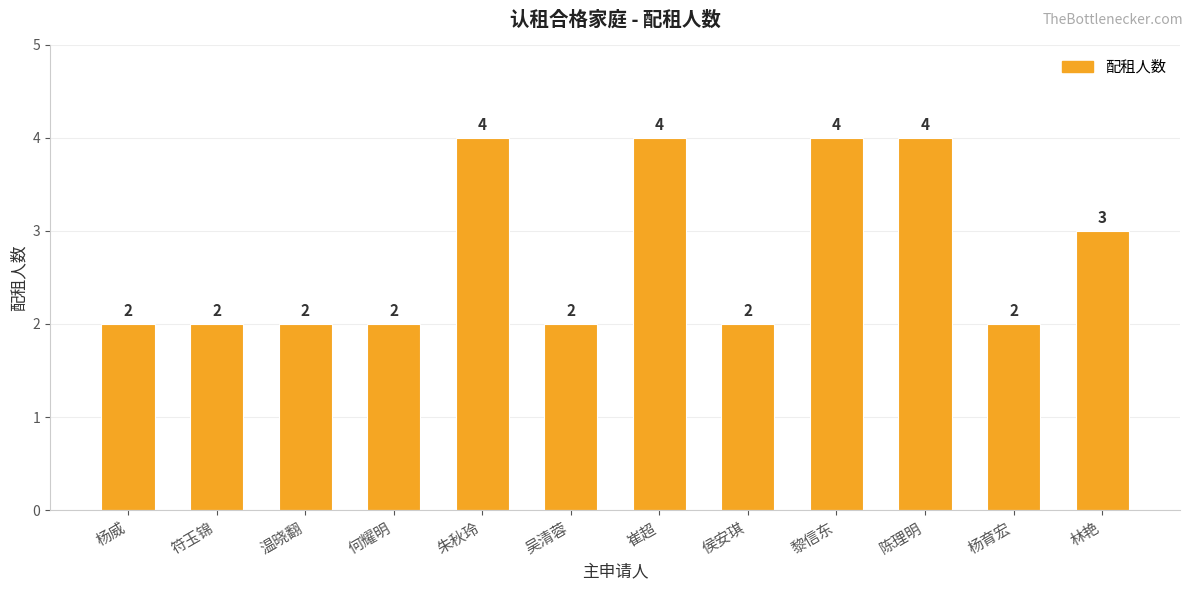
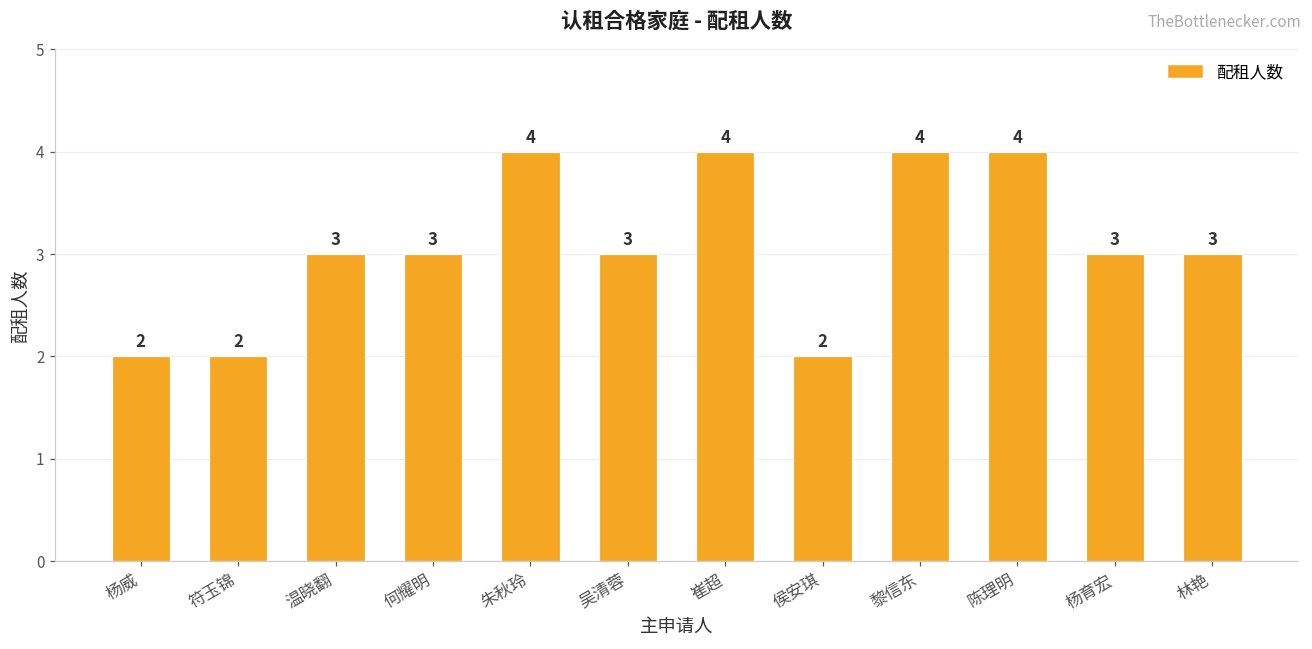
温晓翻: 2 -> 3
何耀明: 2 -> 3
吴清蓉: 2 -> 3
杨育宏: 2 -> 3
